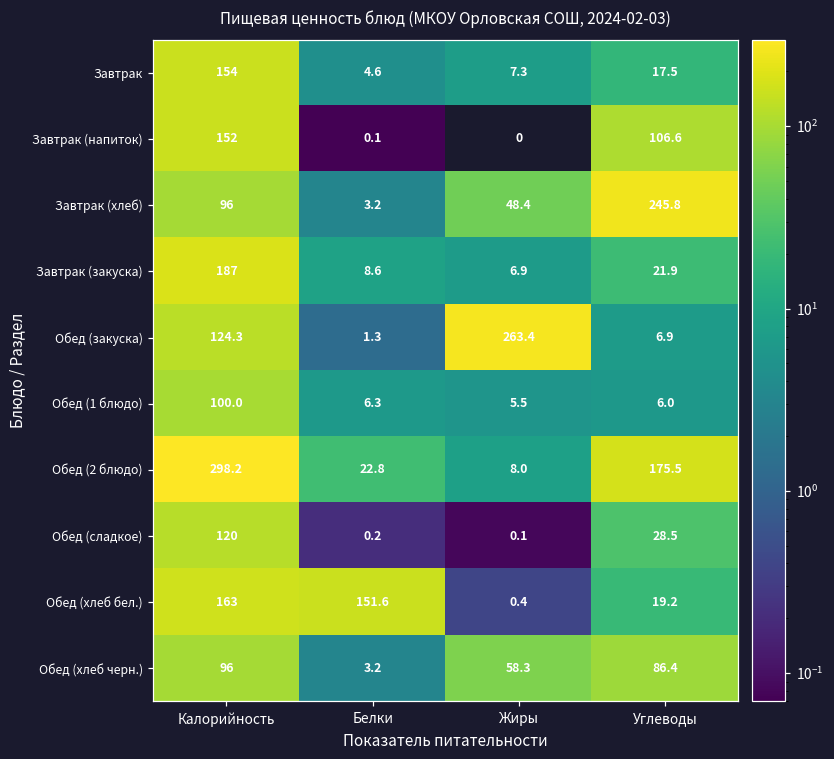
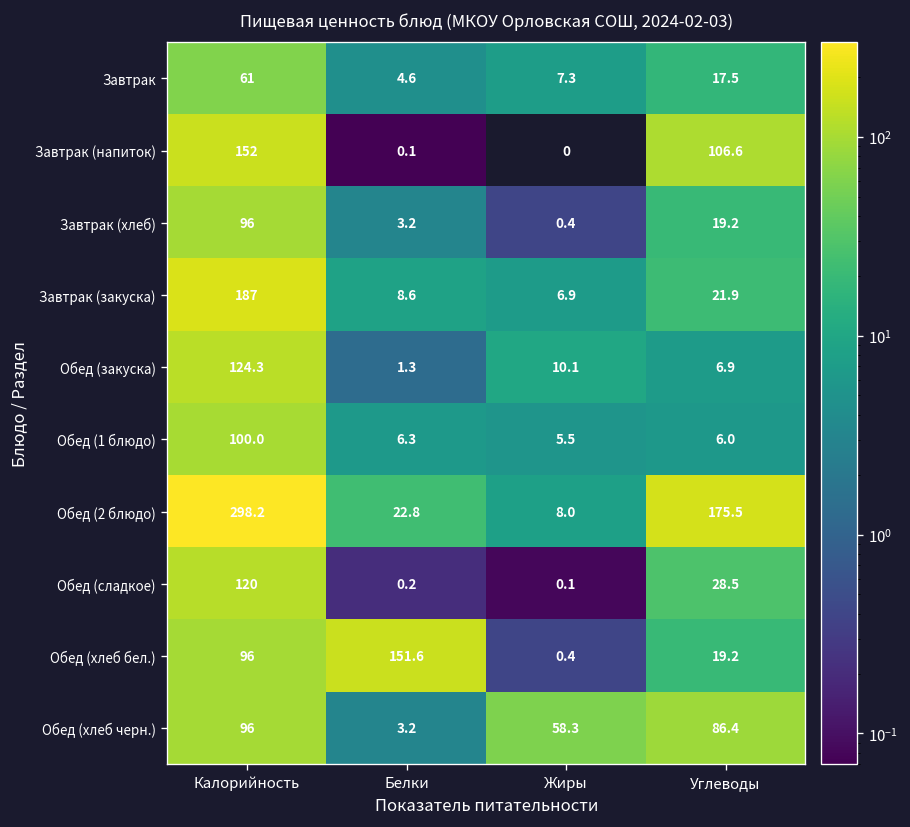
Завтрак, Калорийность: 154 -> 61
Завтрак (хлеб), Жиры: 48.4 -> 0.4
Завтрак (хлеб), Углеводы: 245.8 -> 19.2
Обед (закуска), Жиры: 263.4 -> 10.1
Обед (хлеб бел.), Калорийность: 163 -> 96
